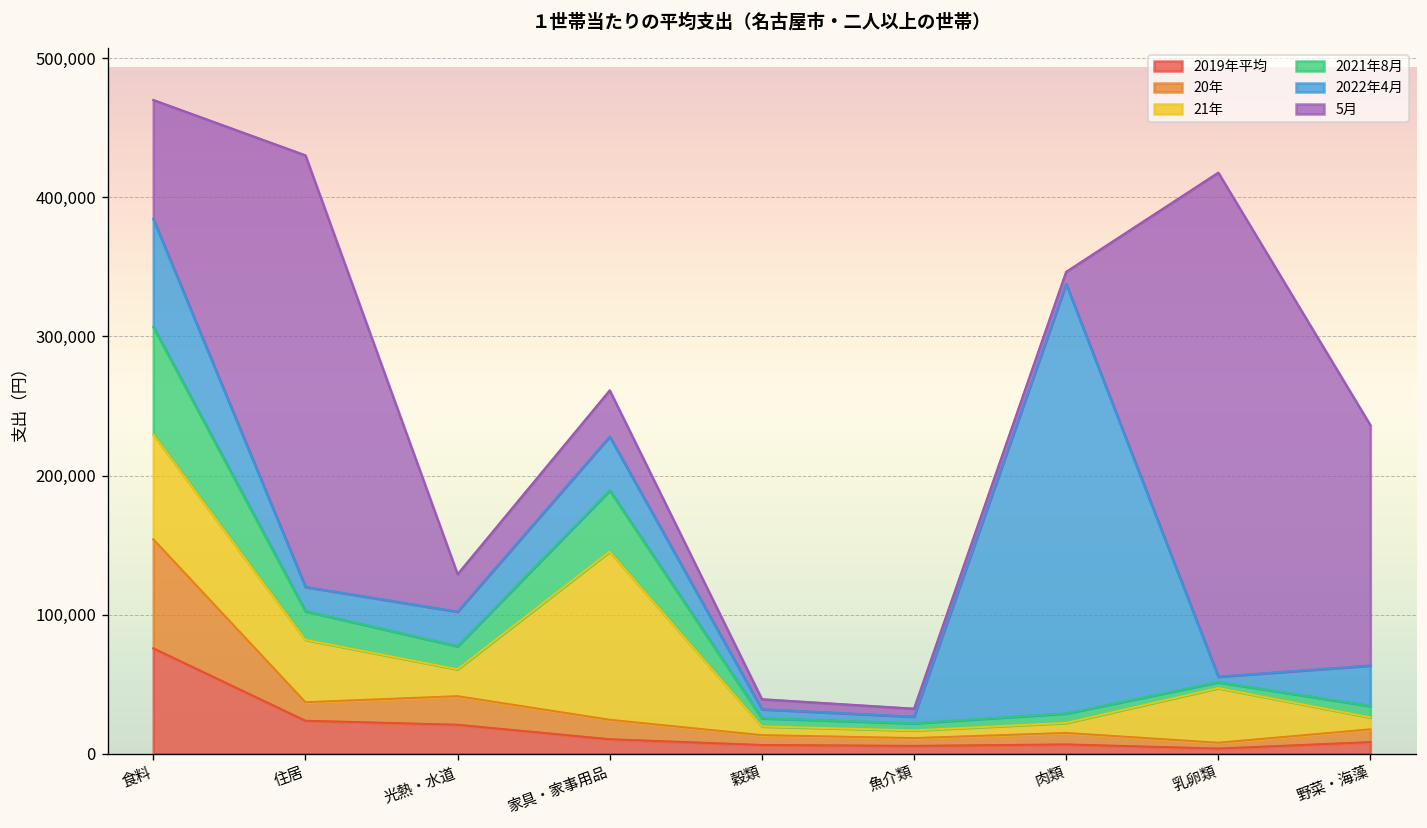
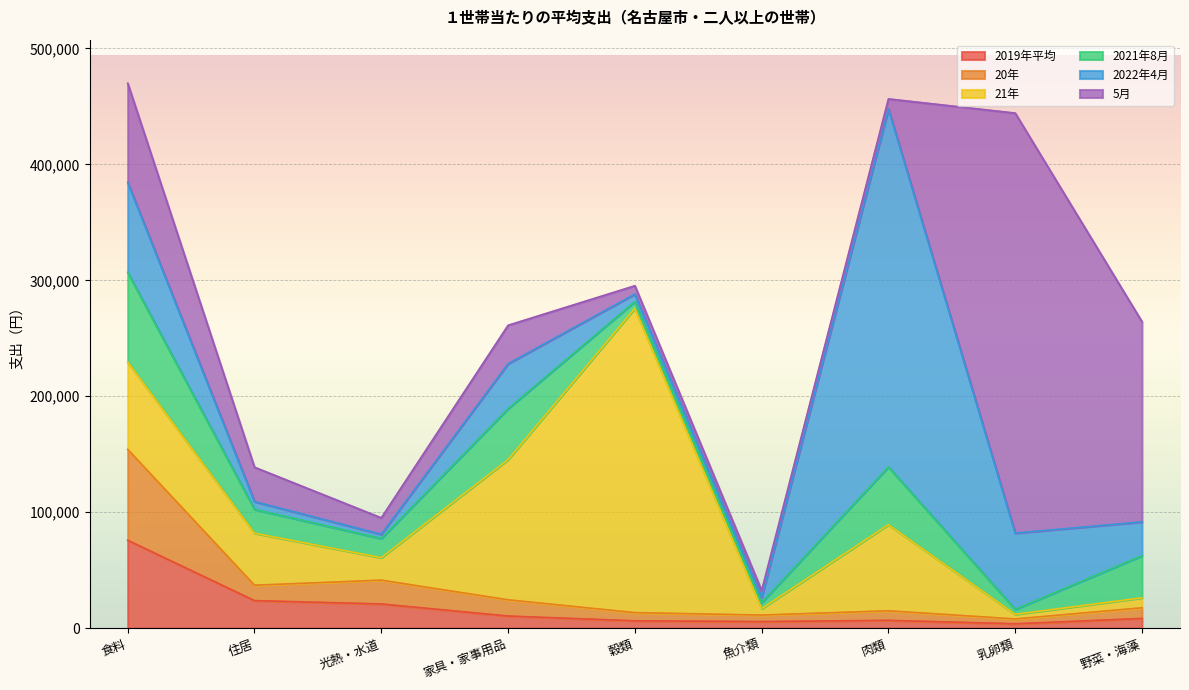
2022年4月, 住居: 17,000 -> 7,000
5月, 住居: 310,000 -> 30,000
2022年4月, 光熱・水道: 25,000 -> 4,000
5月, 光熱・水道: 27,000 -> 14,000
21年, 穀類: 6,000 -> 262,000
21年, 肉類: 7,000 -> 74,000
2021年8月, 肉類: 7,000 -> 50,000
21年, 乳卵類: 39,000 -> 4,000
2022年4月, 乳卵類: 4,000 -> 66,000
2021年8月, 野菜・海藻: 8,000 -> 36,000
